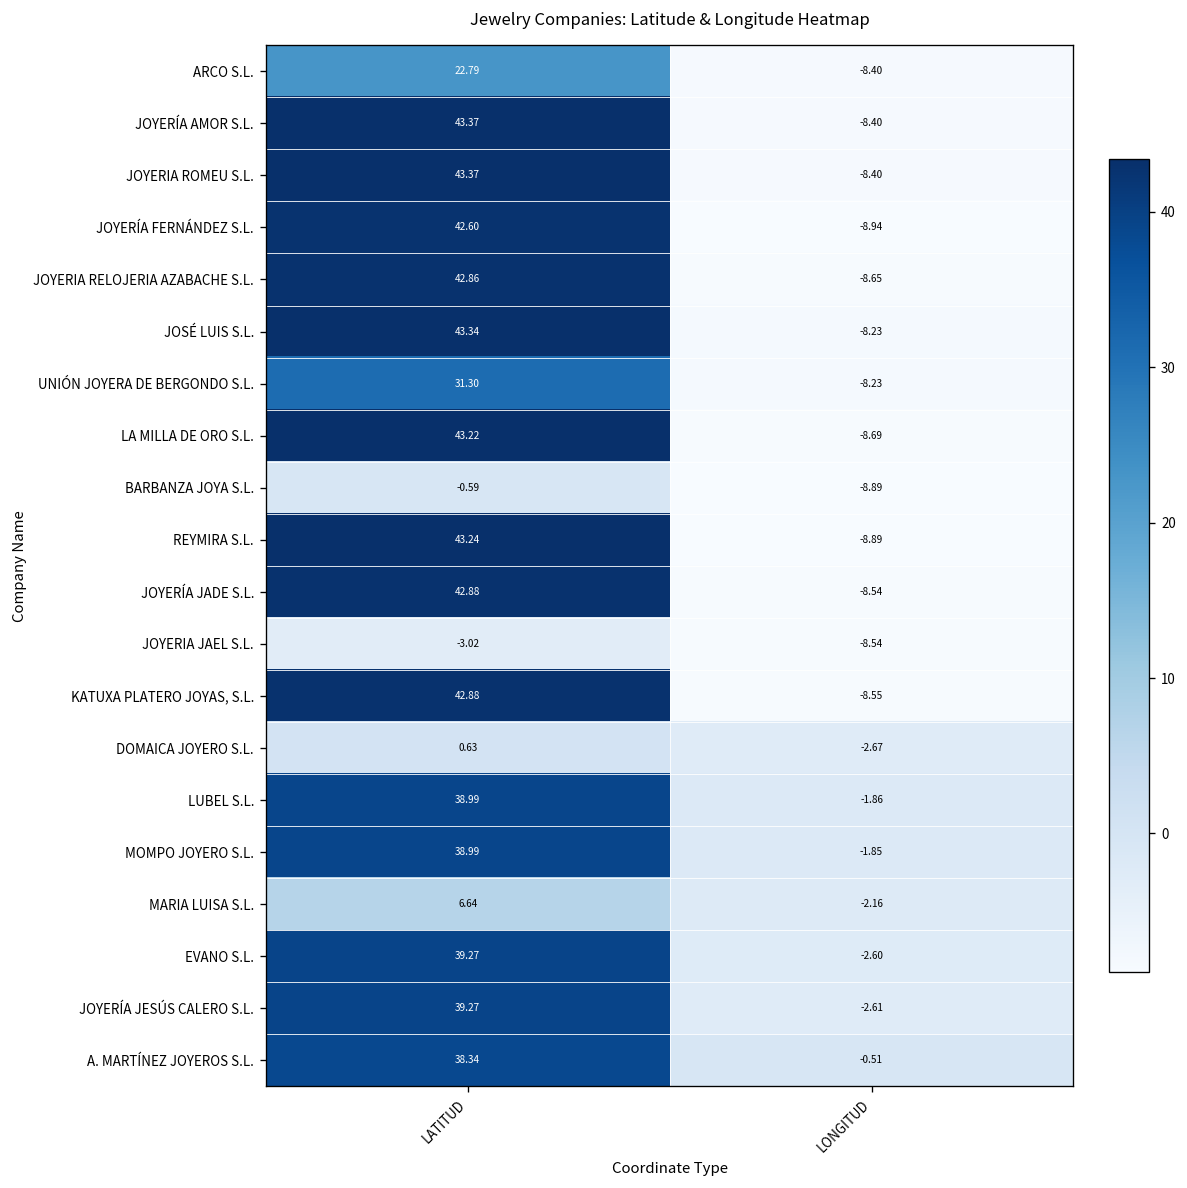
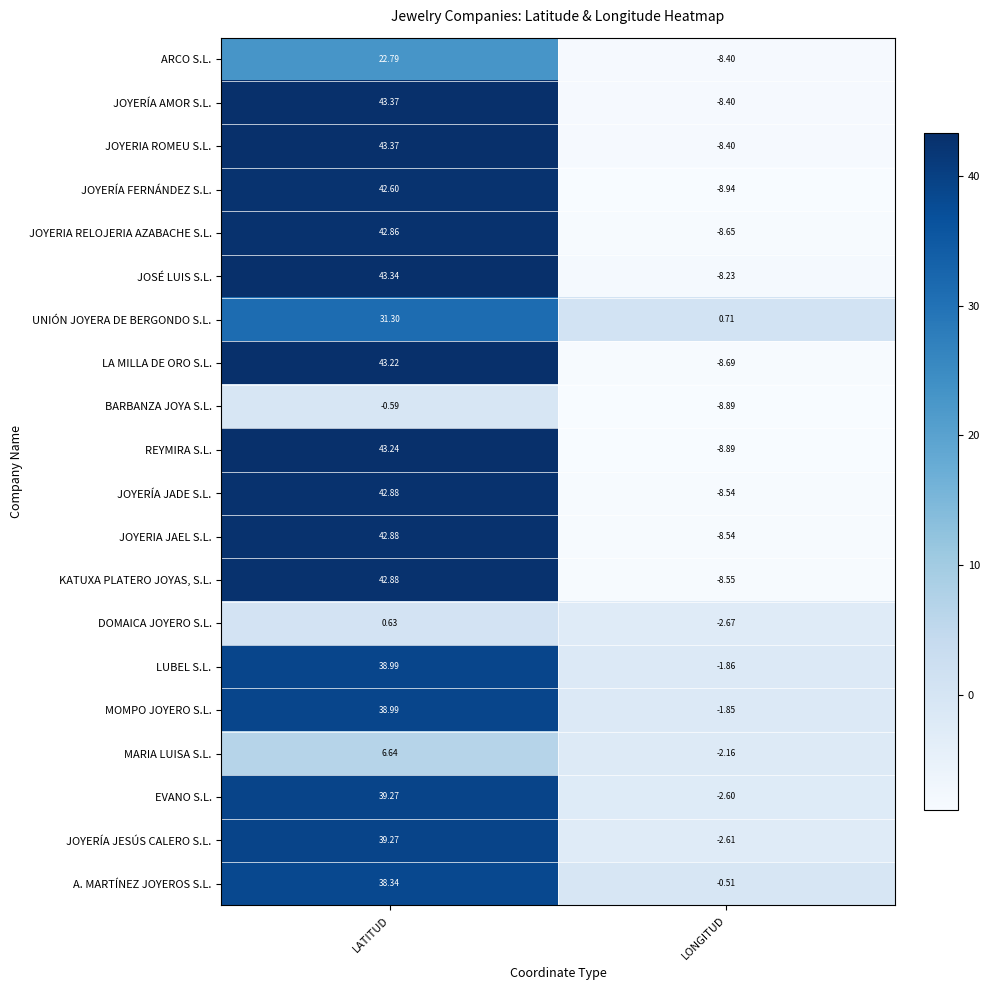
UNIÓN JOYERA DE BERGONDO S.L., LONGITUD: -8.23 -> 0.71
JOYERIA JAEL S.L., LATITUD: -3.02 -> 42.88
